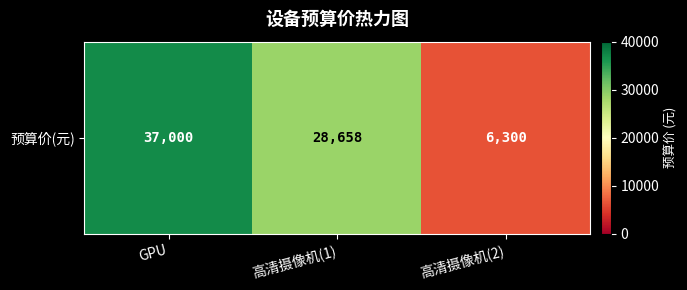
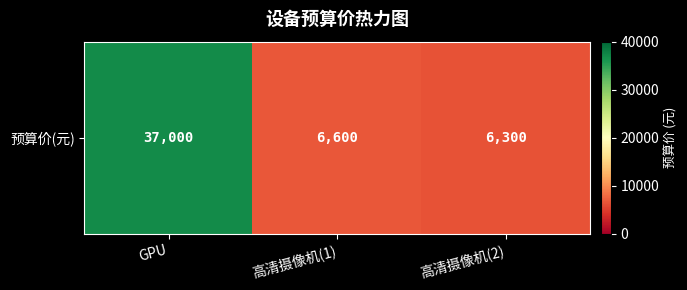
预算价(元), 高清摄像机(1): 28,658 -> 6,600
